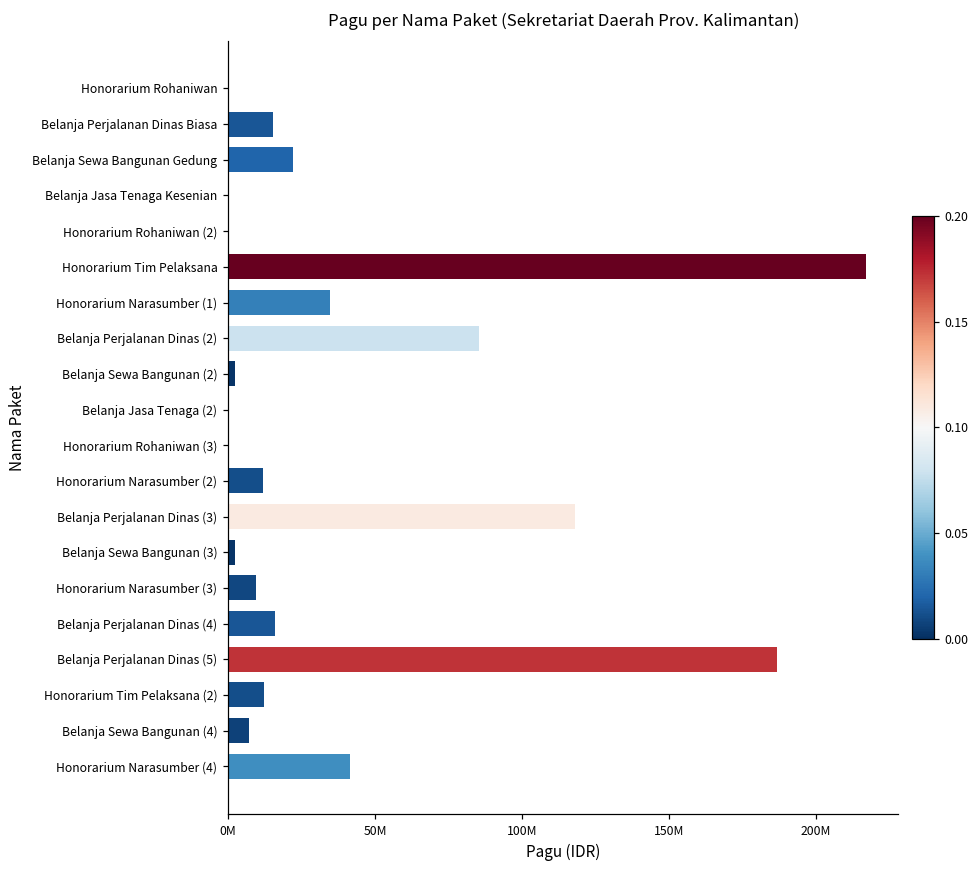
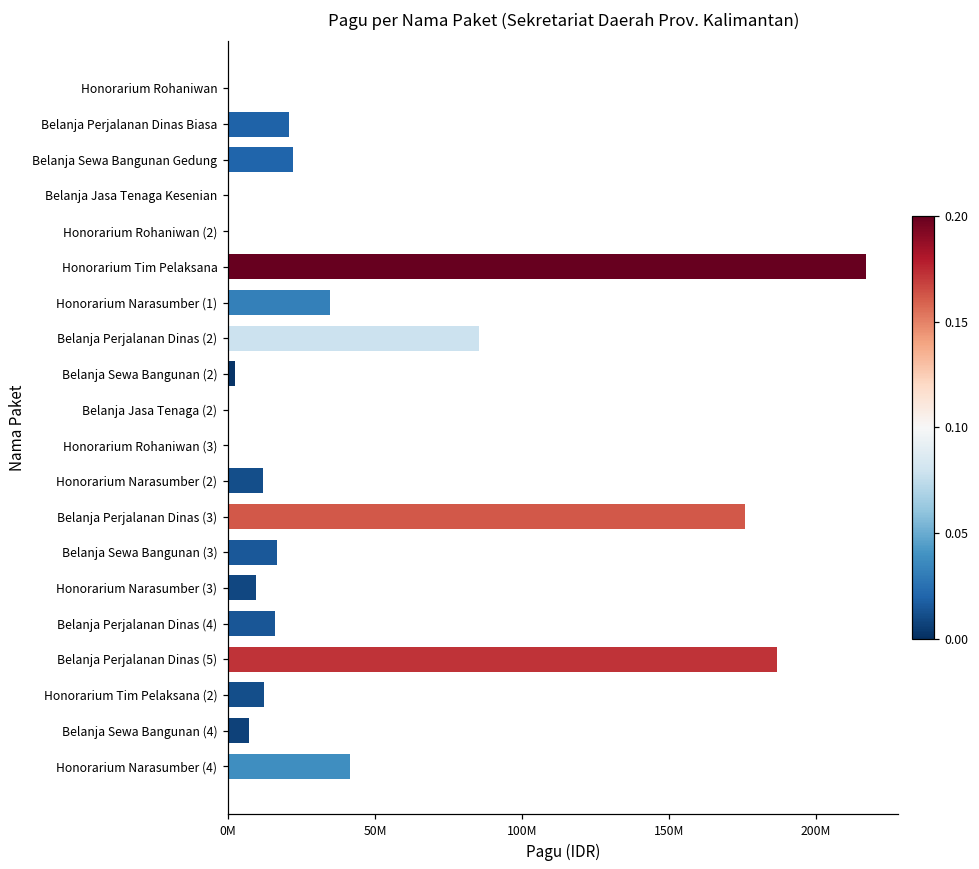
Belanja Perjalanan Dinas Biasa: 15000000 -> 21000000
Belanja Perjalanan Dinas (3): 118000000 -> 176000000
Belanja Sewa Bangunan (3): 3000000 -> 17000000
